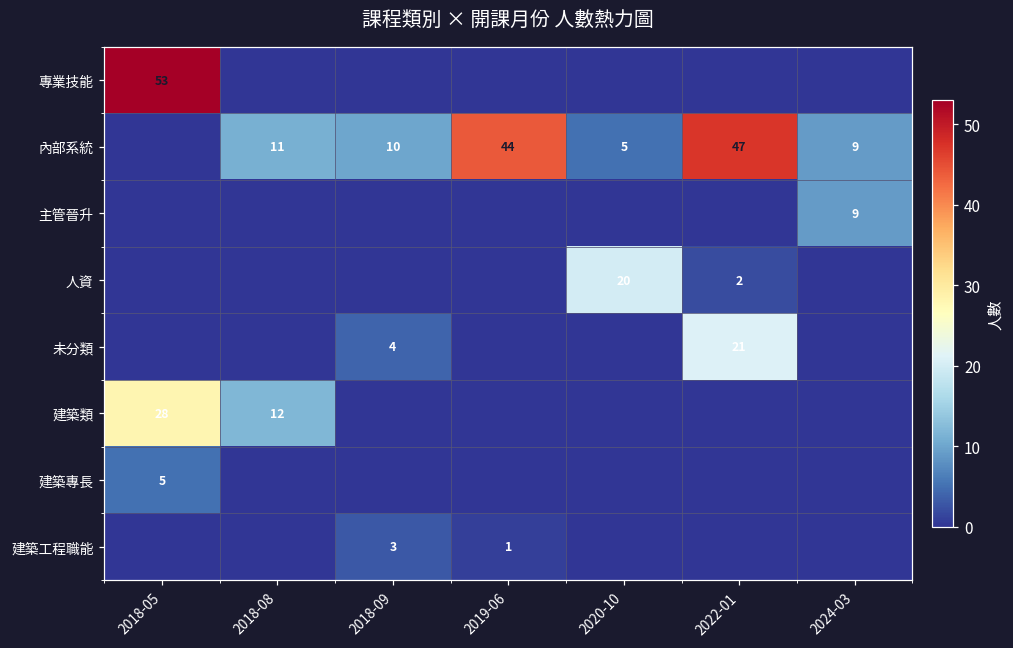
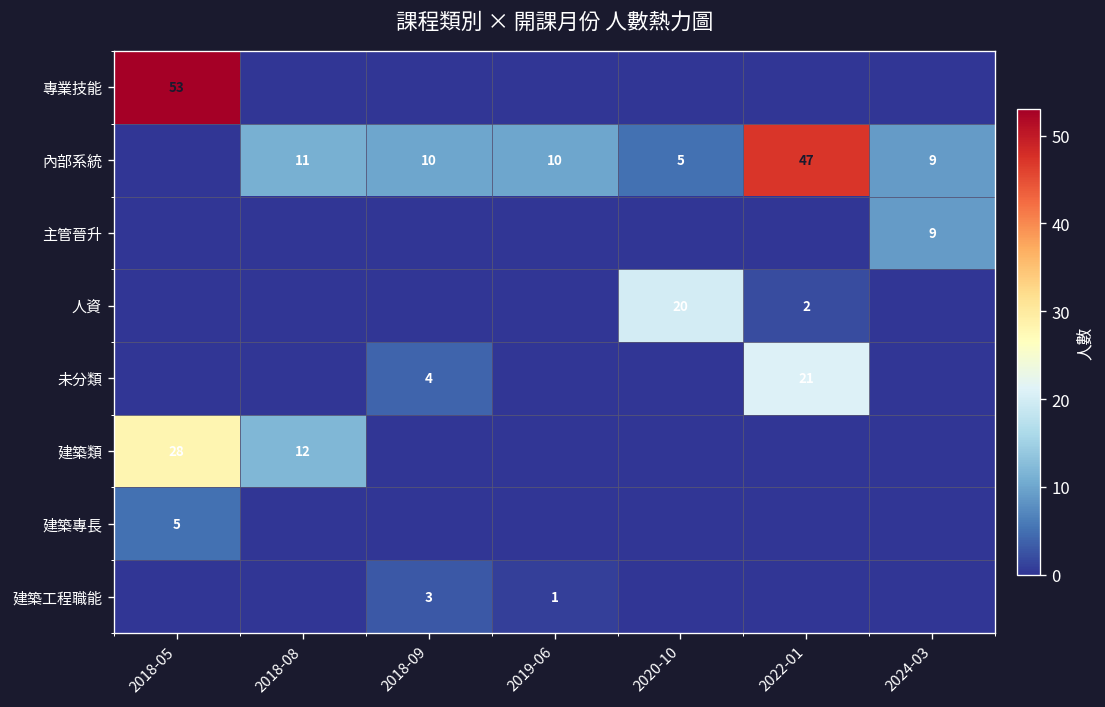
內部系統, 2019-06: 44 -> 10
